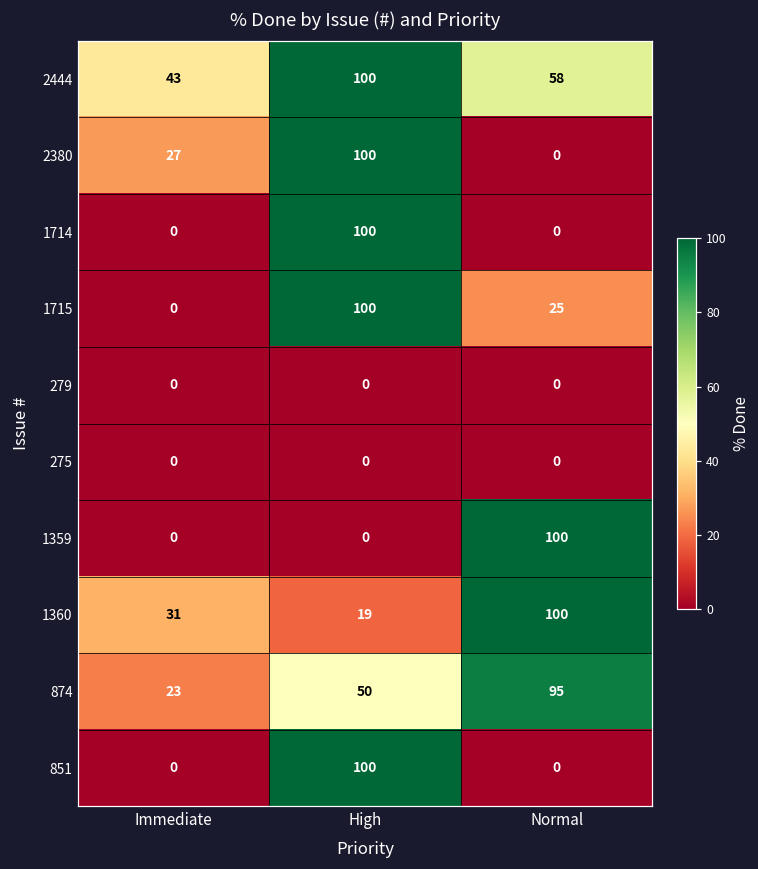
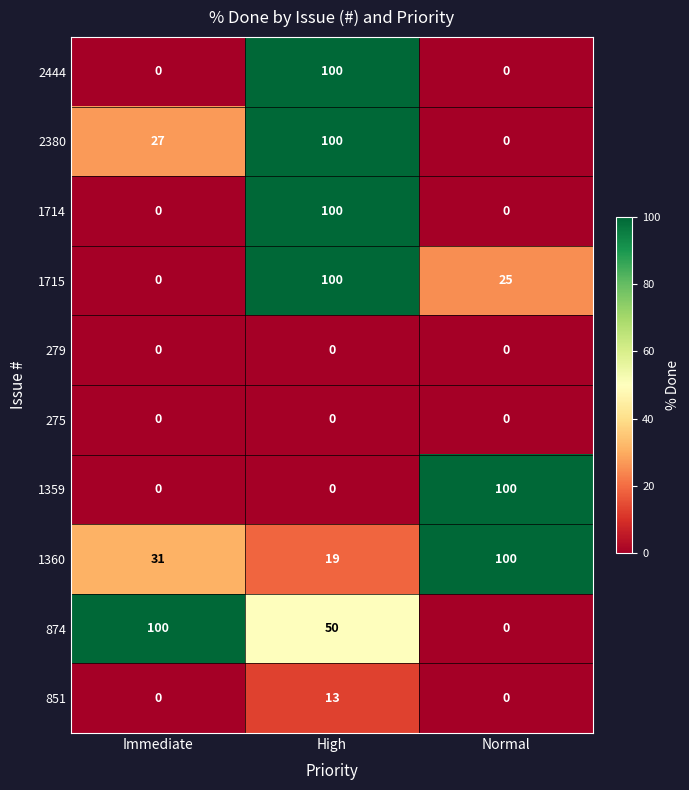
2444, Immediate: 43 -> 0
2444, Normal: 58 -> 0
874, Immediate: 23 -> 100
874, Normal: 95 -> 0
851, High: 100 -> 13
